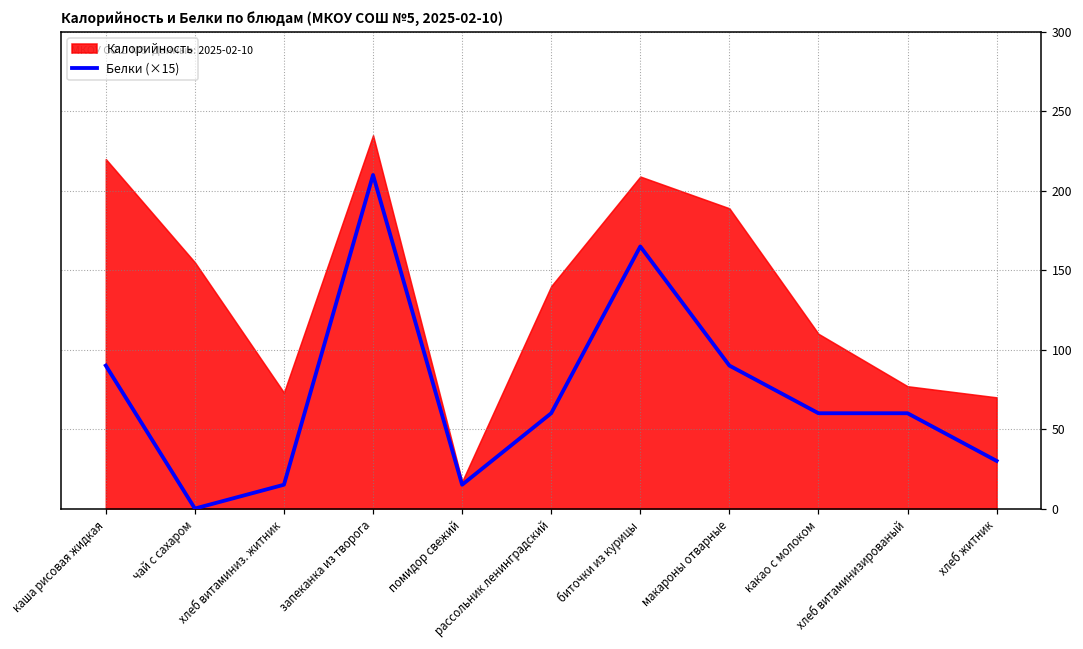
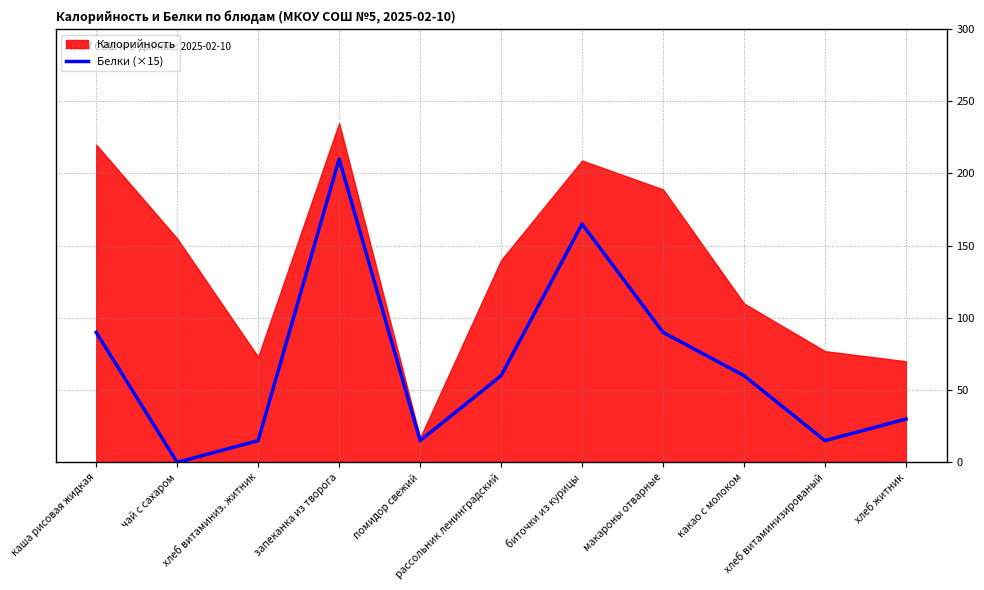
Белки (×15), хлеб витаминизированый: 60 -> 15
